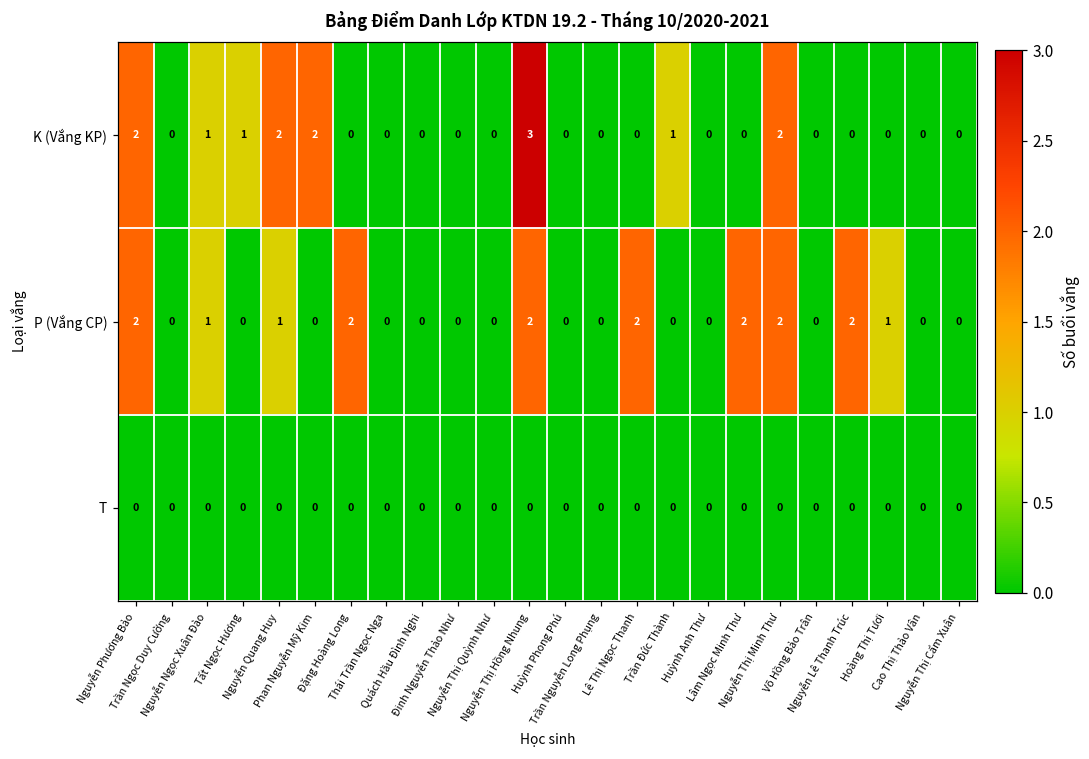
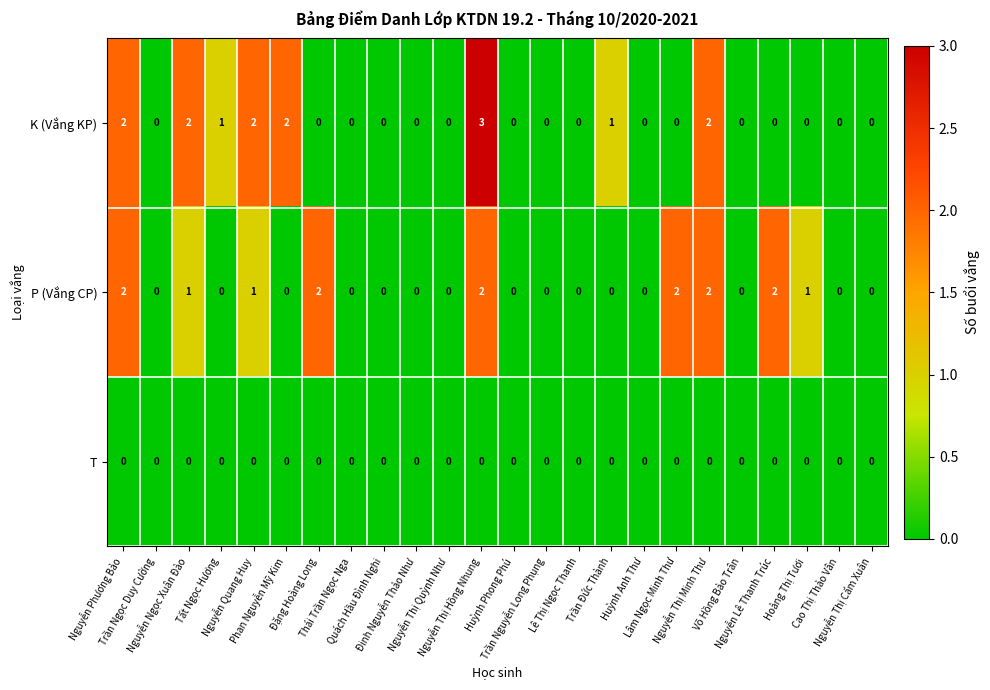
K (Vắng KP), Nguyễn Ngọc Xuân Đào: 1 -> 2
P (Vắng CP), Lê Thị Ngọc Thanh: 2 -> 0
